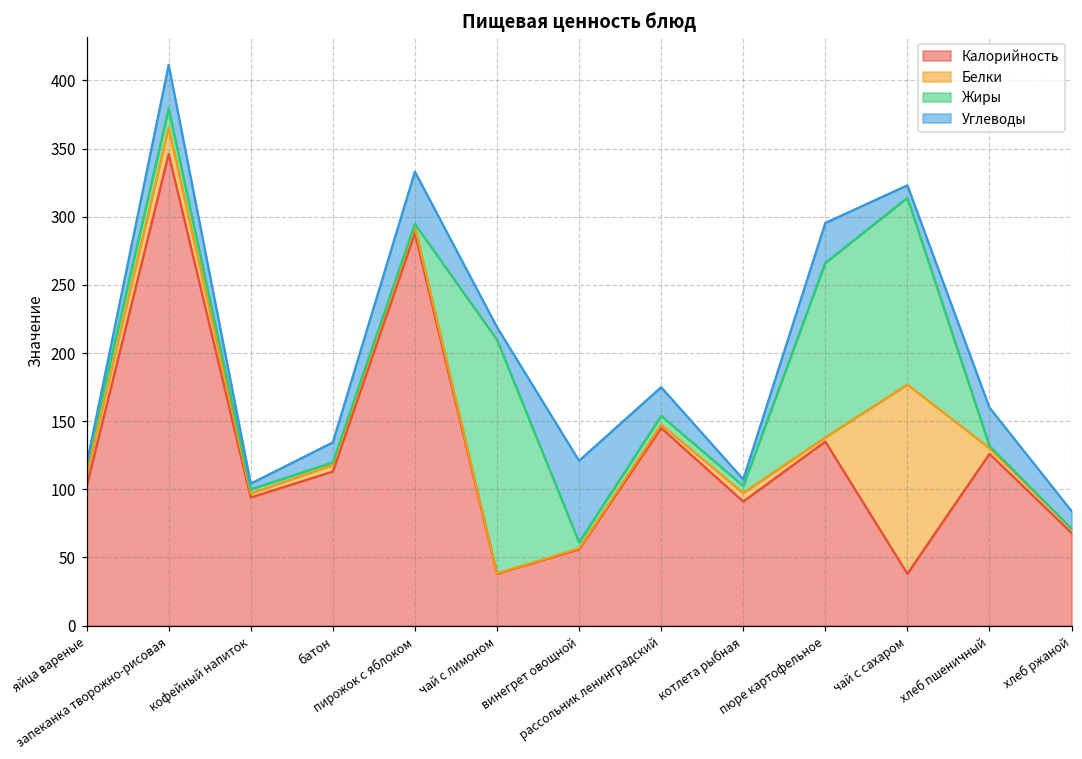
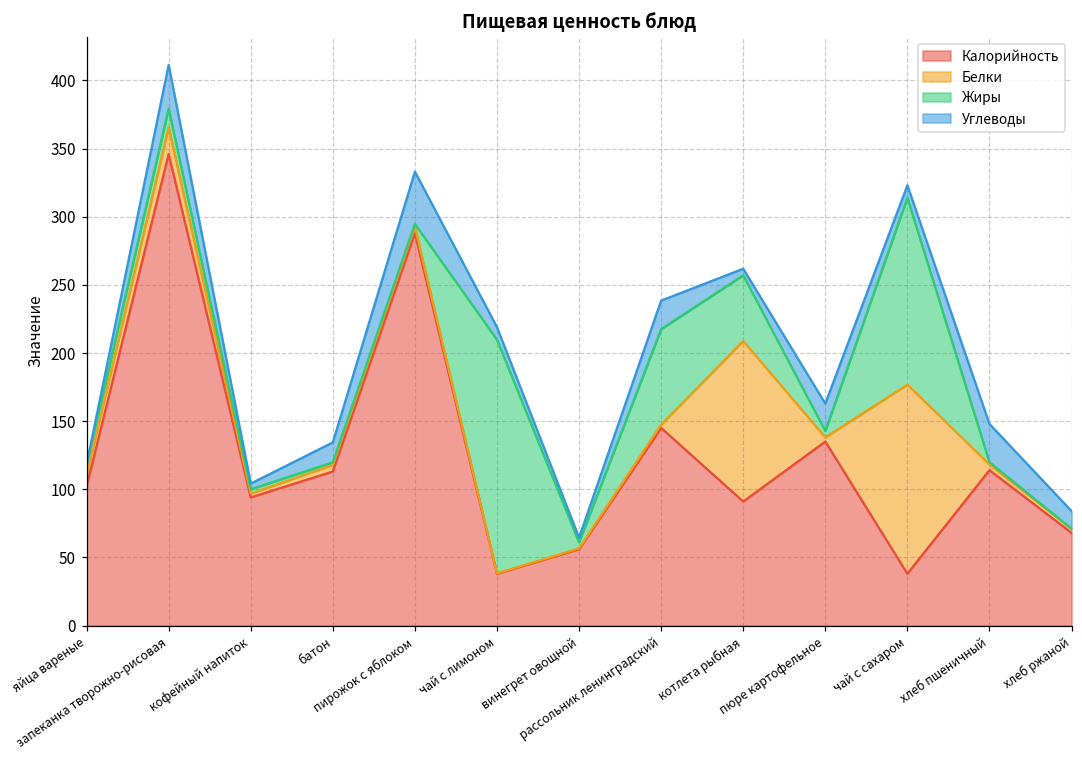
Углеводы, винегрет овощной: 60 -> 3
Жиры, рассольник ленинградский: 7 -> 70
Белки, котлета рыбная: 6 -> 118
Жиры, котлета рыбная: 5 -> 48
Жиры, пюре картофельное: 128 -> 5
Углеводы, пюре картофельное: 29 -> 20
Калорийность, хлеб пшеничный: 126 -> 114
